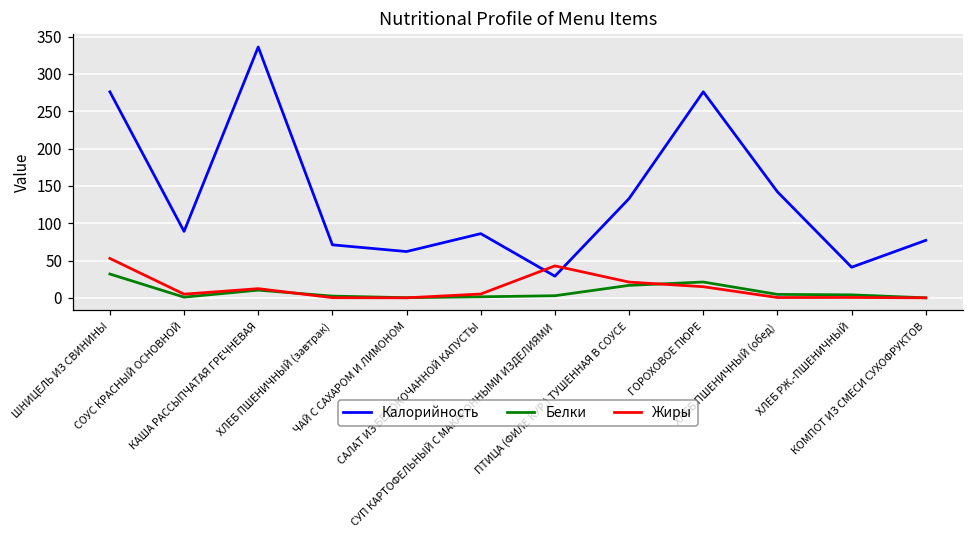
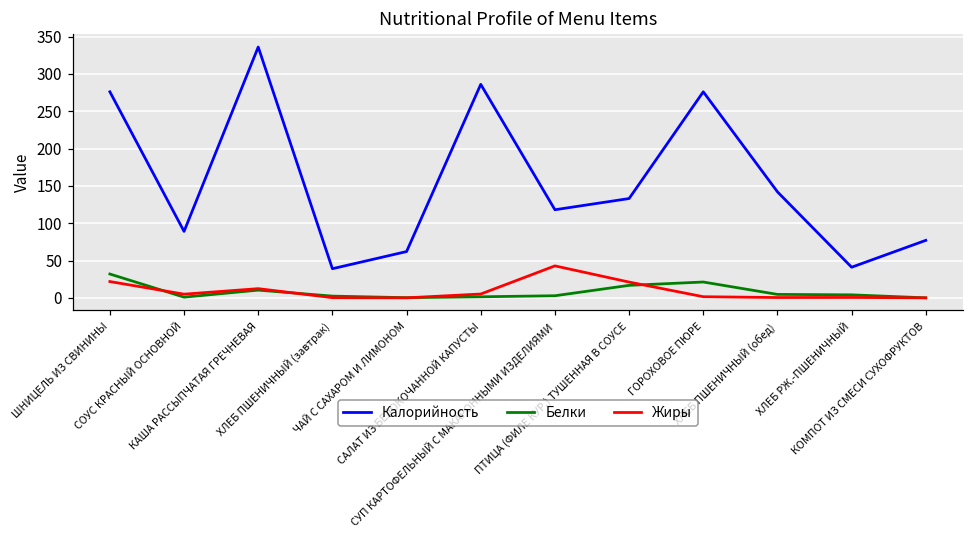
Жиры, ШНИЦЕЛЬ ИЗ СВИНИНЫ: 50 -> 20
Калорийность, ХЛЕБ ПШЕНИЧНЫЙ (завтрак): 70 -> 40
Калорийность, САЛАТ ИЗ БЕЛОКОЧАННОЙ КАПУСТЫ: 90 -> 290
Калорийность, СУП КАРТОФЕЛЬНЫЙ С МАКАРОННЫМИ ИЗДЕЛИЯМИ: 30 -> 120
Жиры, ГОРОХОВОЕ ПЮРЕ: 10 -> 0
